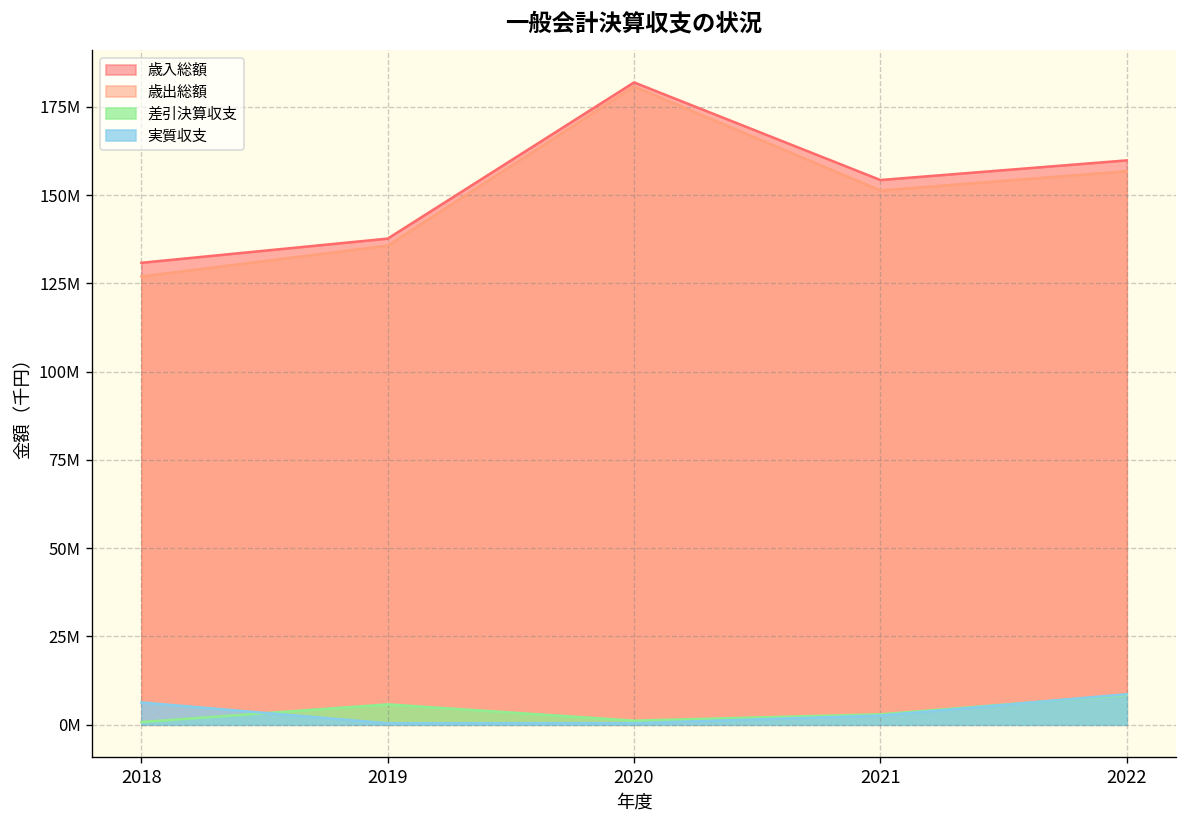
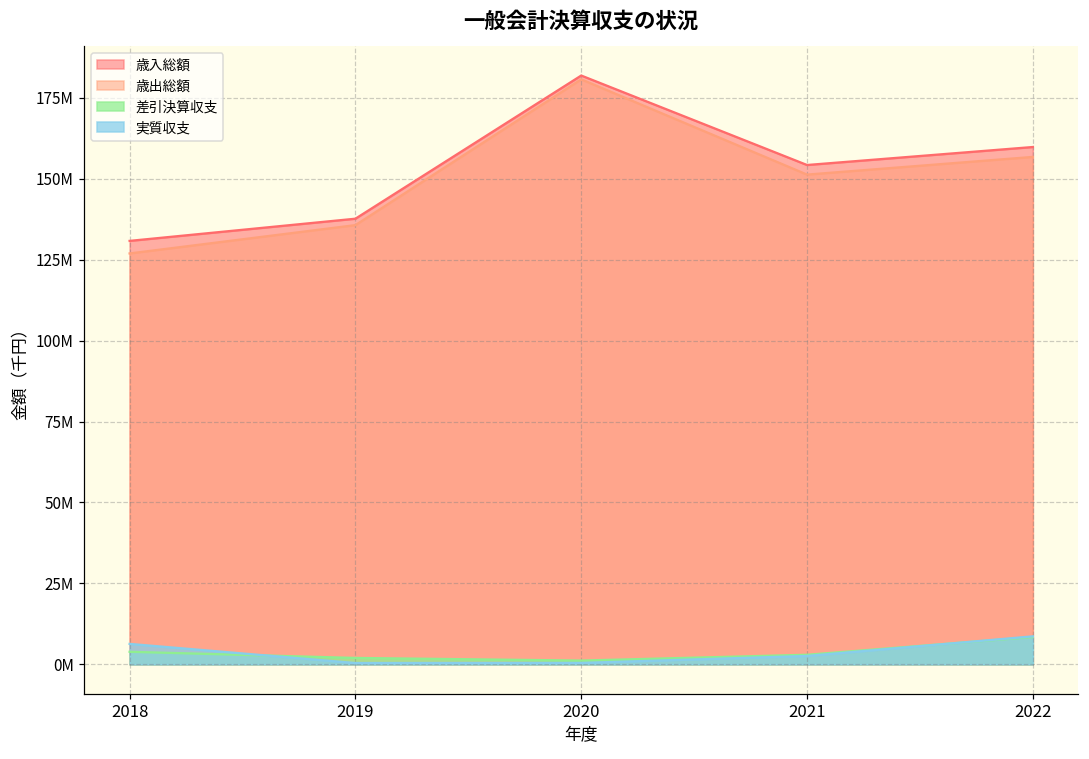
差引決算収支, 2018: 1000000 -> 4000000
差引決算収支, 2019: 6000000 -> 2000000
